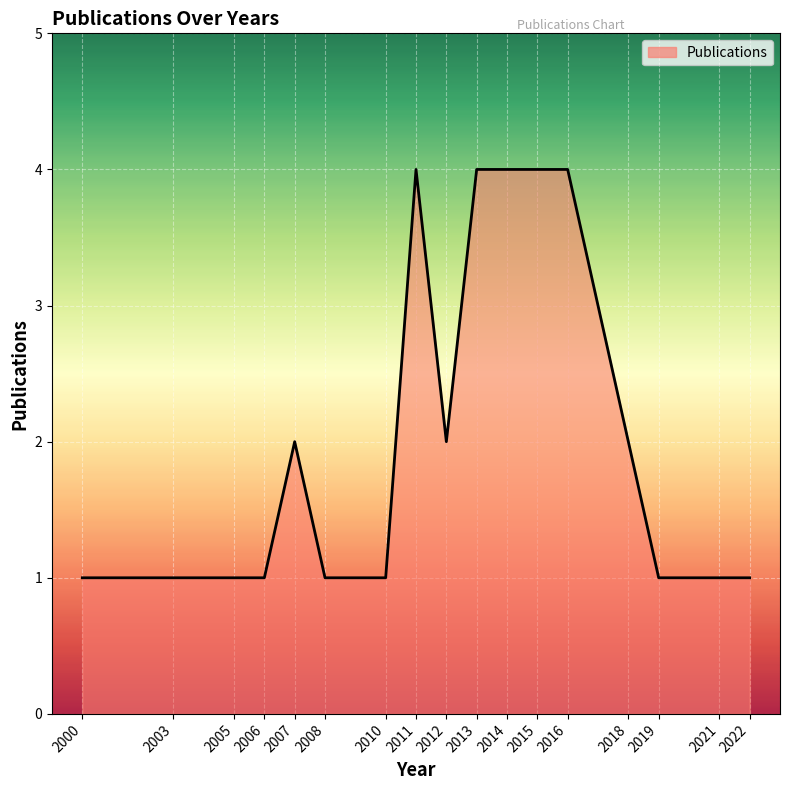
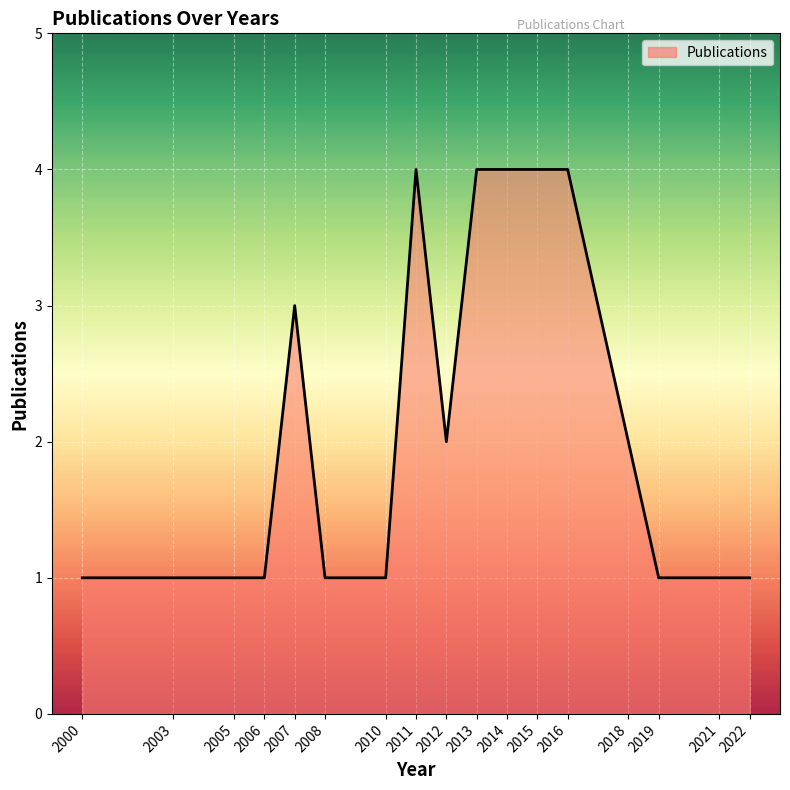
2007: 2 -> 3
